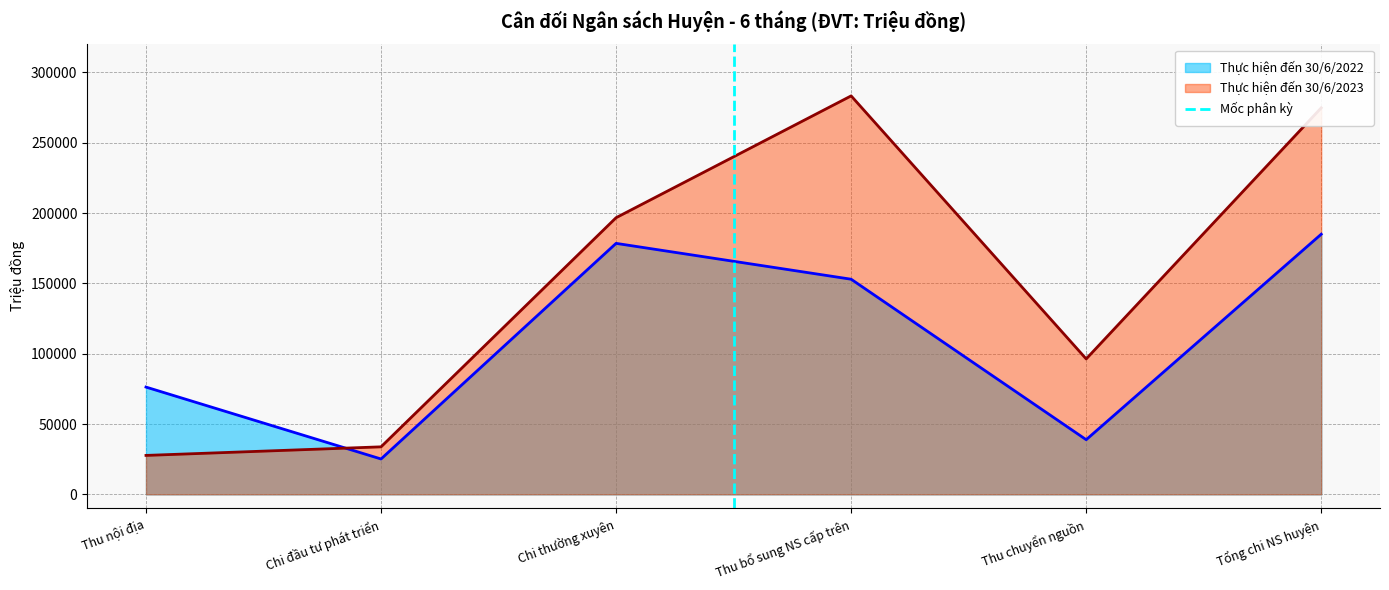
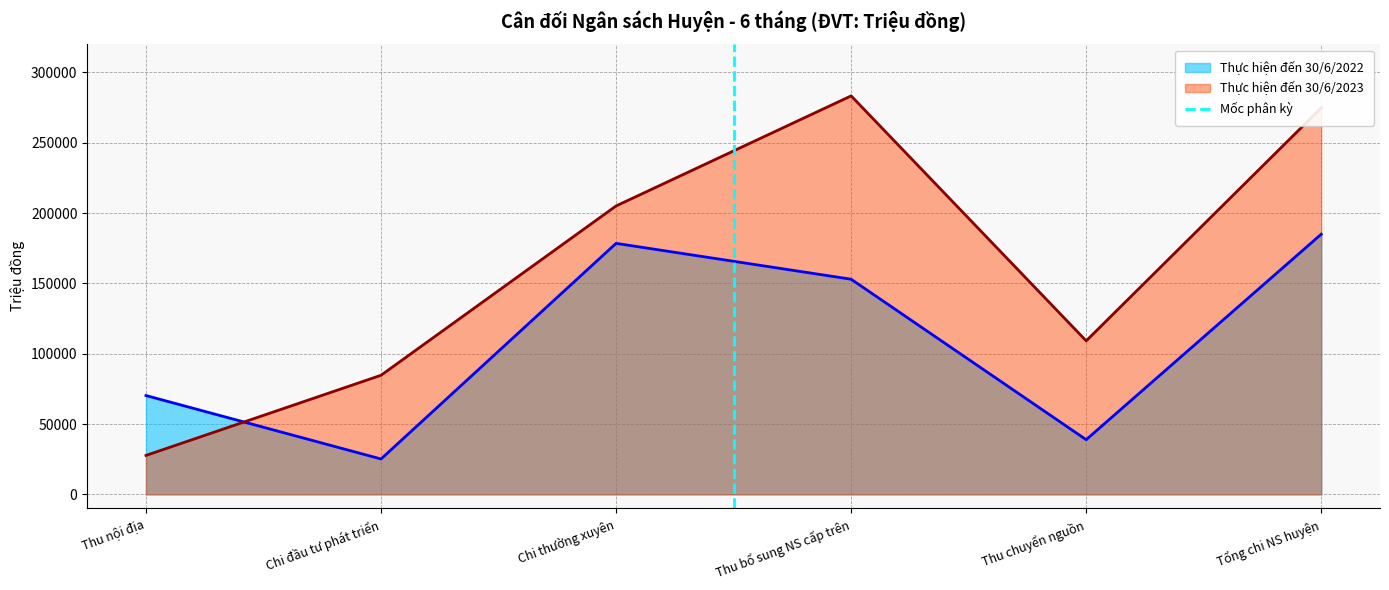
Thực hiện đến 30/6/2022, Thu nội địa: 76000 -> 70000
Thực hiện đến 30/6/2023, Chi đầu tư phát triển: 34000 -> 85000
Thực hiện đến 30/6/2023, Chi thường xuyên: 197000 -> 205000
Thực hiện đến 30/6/2023, Thu chuyển nguồn: 96000 -> 109000
